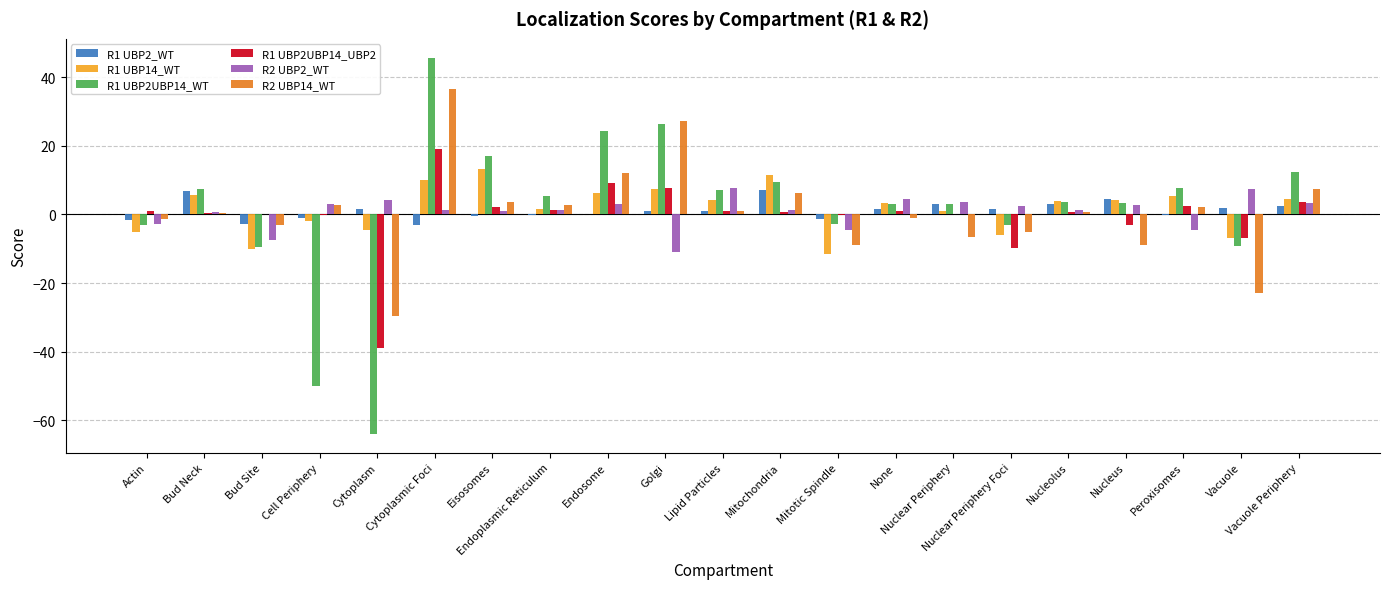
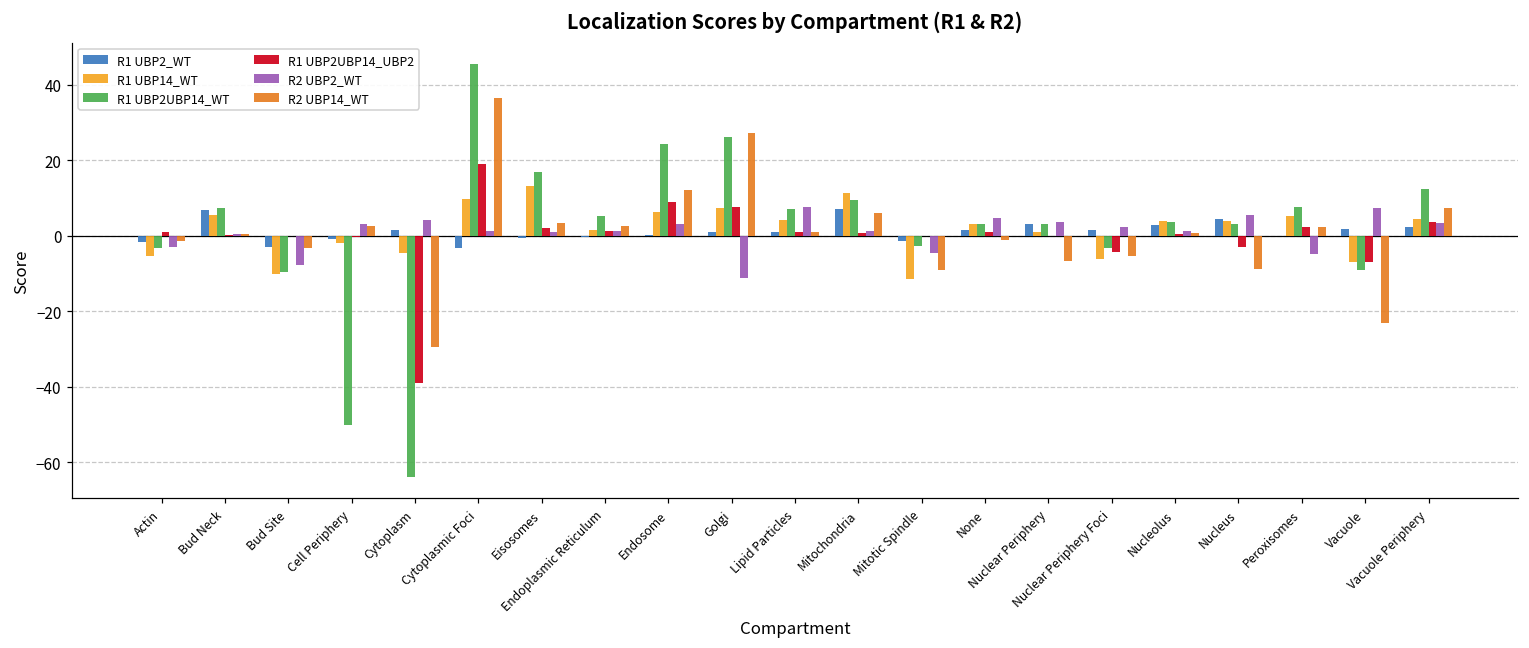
R1 UBP2UBP14_UBP2, Nuclear Periphery Foci: -10 -> -4
R2 UBP2_WT, Nucleus: 3 -> 6
